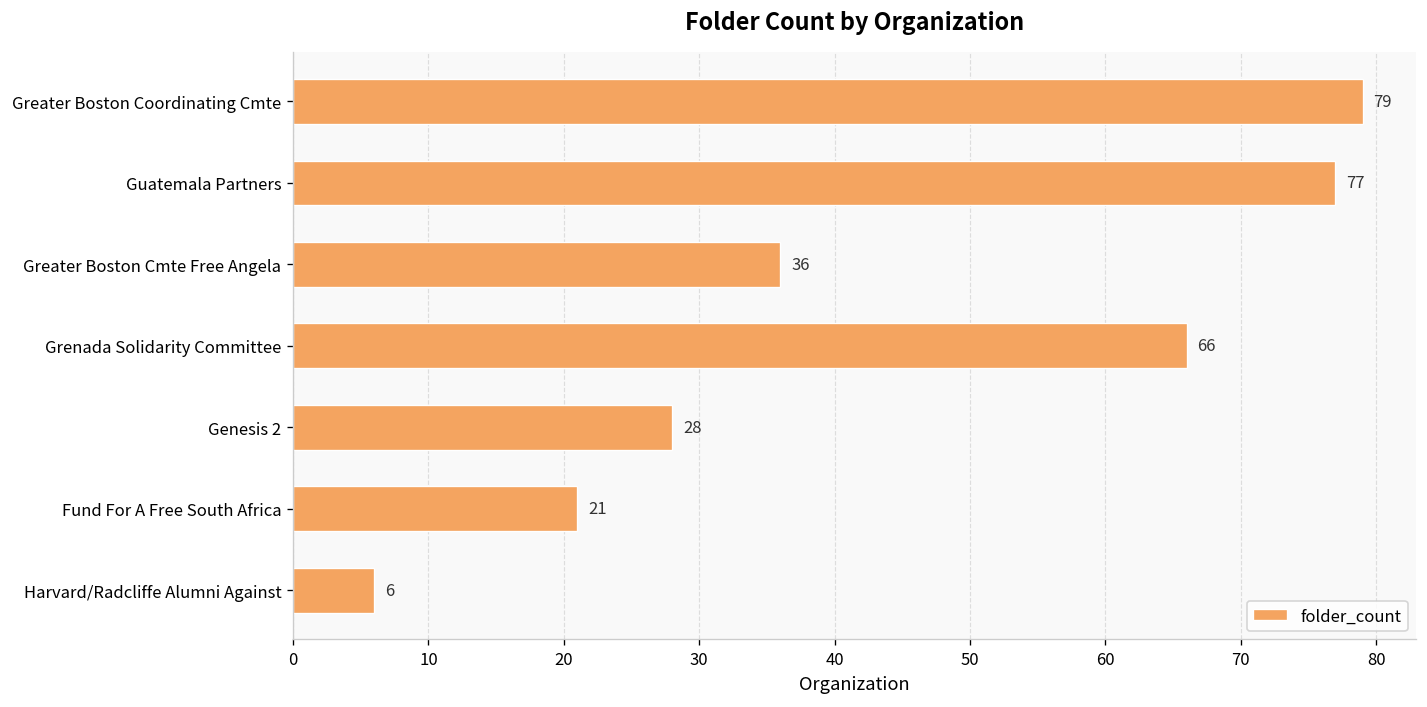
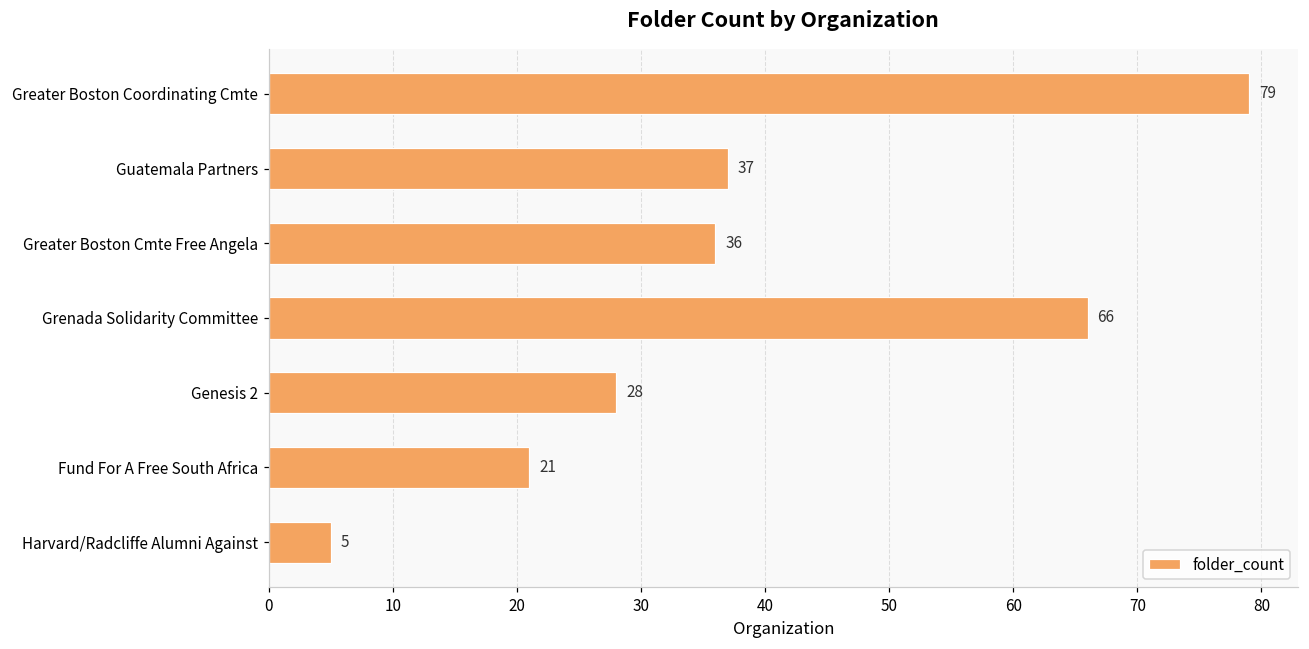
Guatemala Partners: 77 -> 37
Harvard/Radcliffe Alumni Against: 6 -> 5
